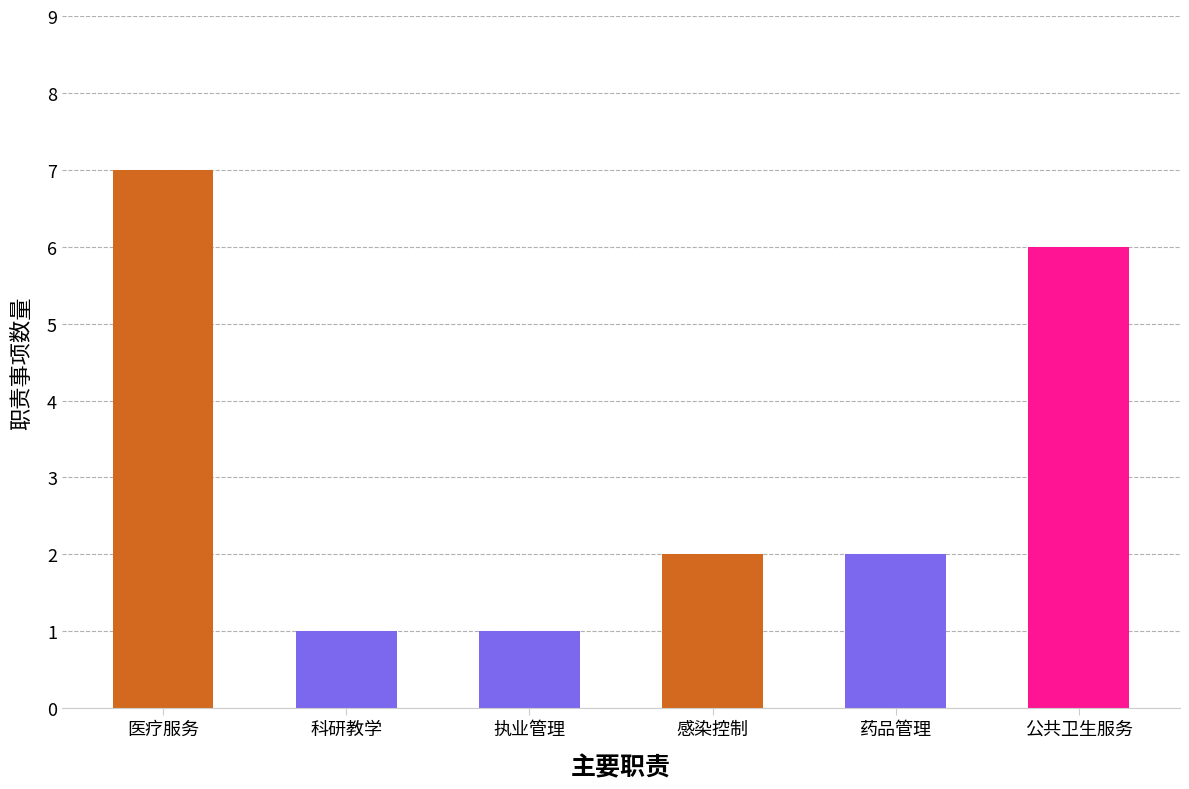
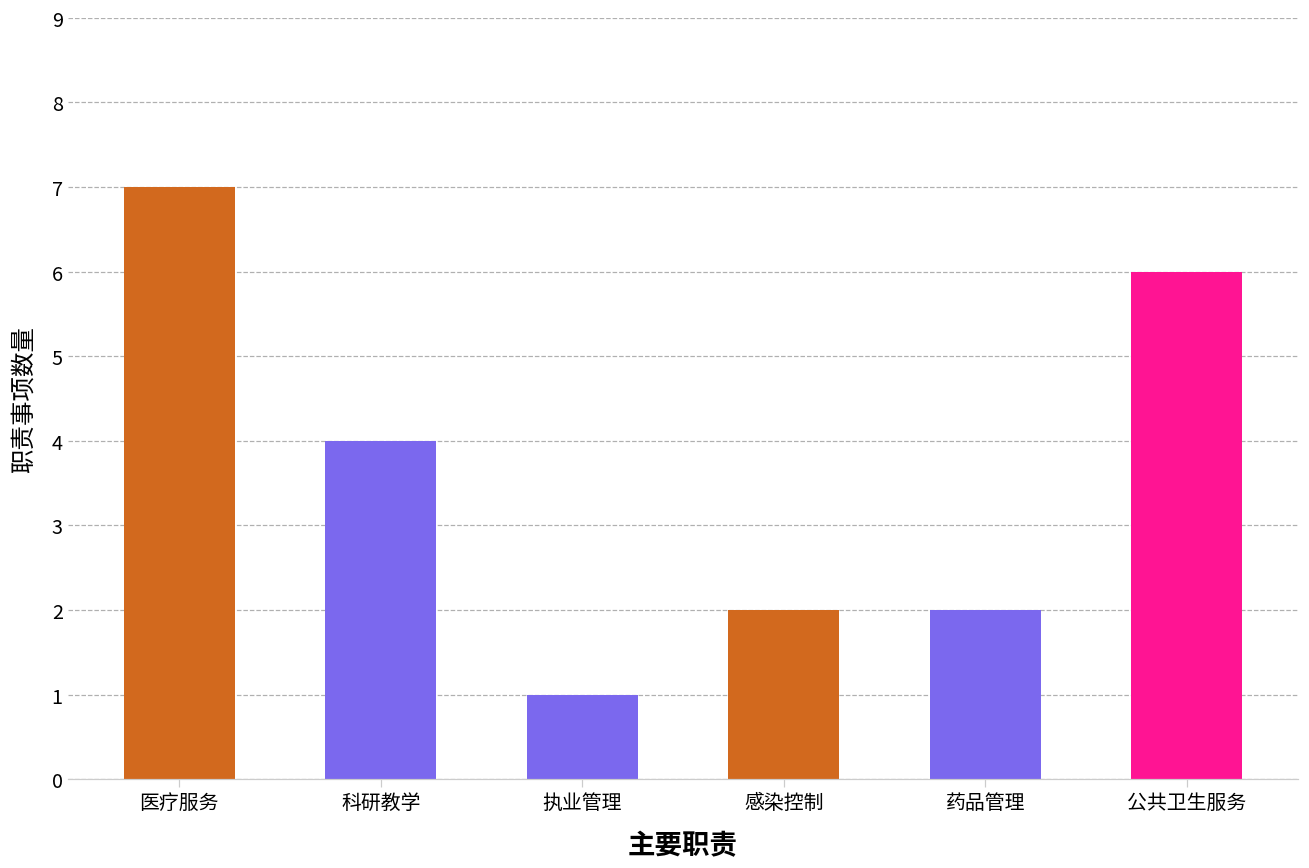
科研教学: 1 -> 4
